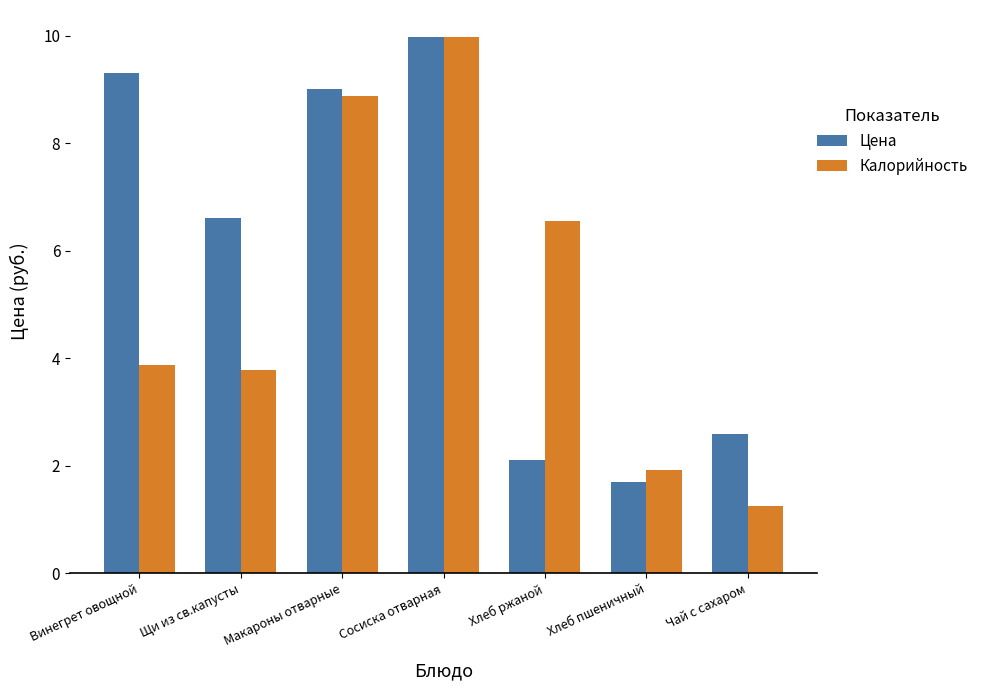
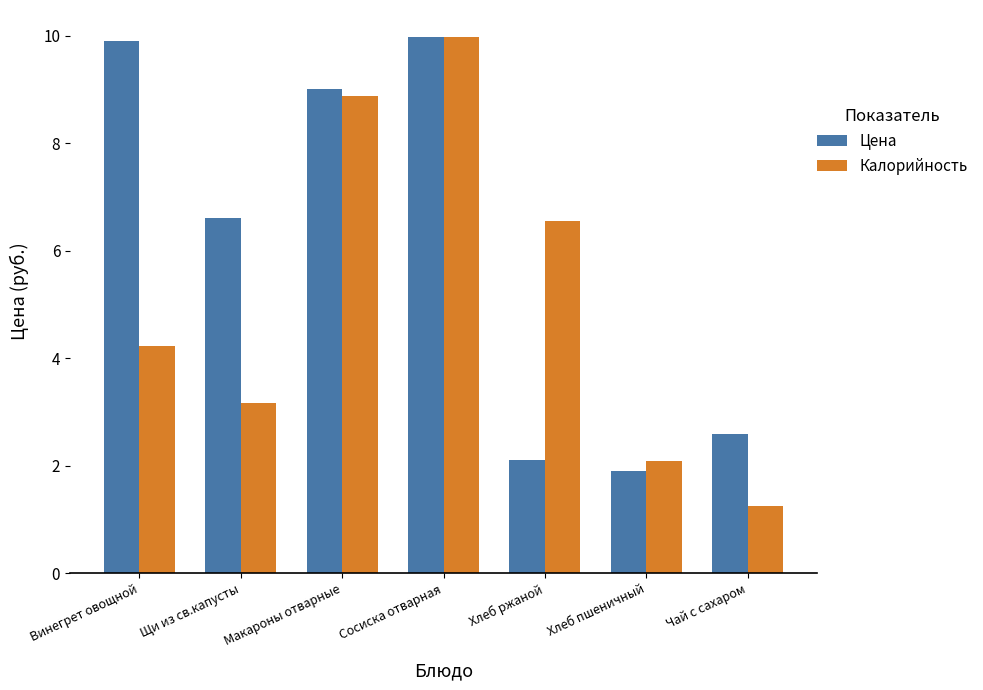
Цена, Винегрет овощной: 9.3 -> 9.9
Калорийность, Винегрет овощной: 3.9 -> 4.2
Калорийность, Щи из св.капусты: 3.8 -> 3.2
Цена, Хлеб пшеничный: 1.7 -> 1.9
Калорийность, Хлеб пшеничный: 1.9 -> 2.1
